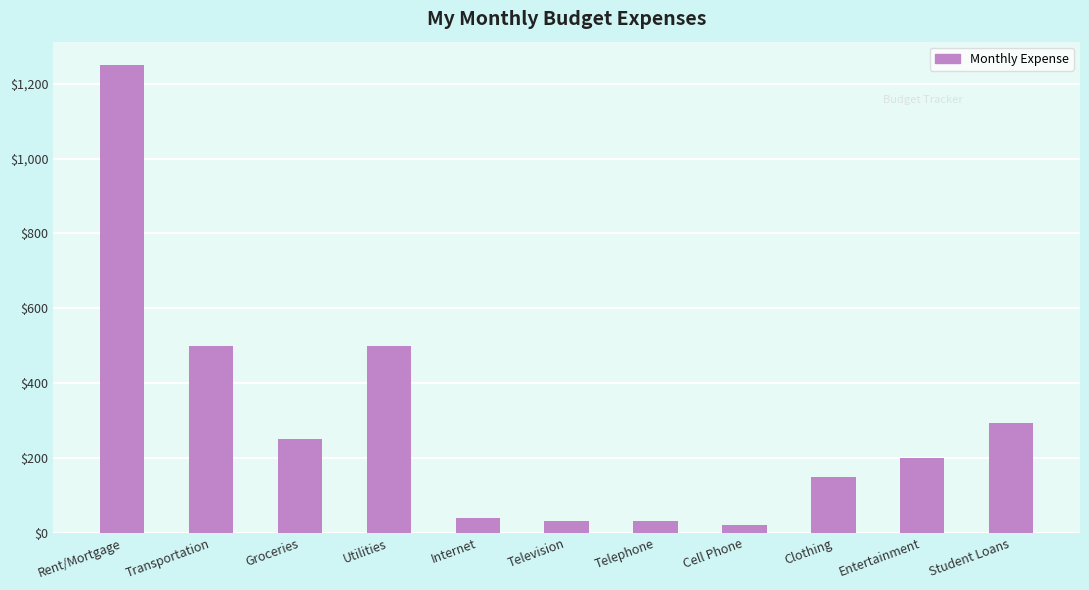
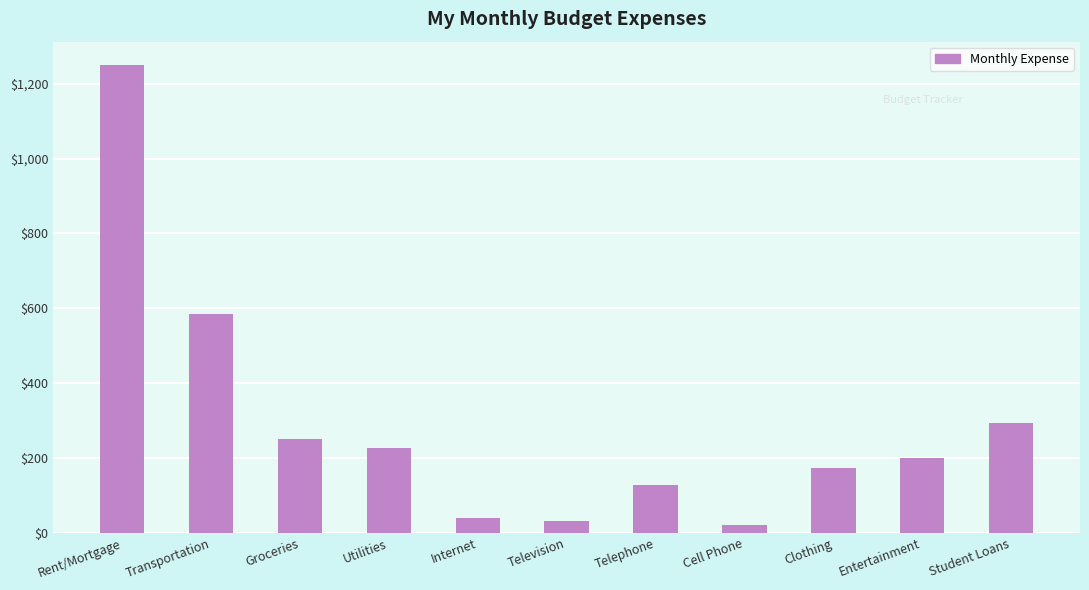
Transportation: $500 -> $580
Utilities: $500 -> $230
Telephone: $30 -> $130
Clothing: $150 -> $170
